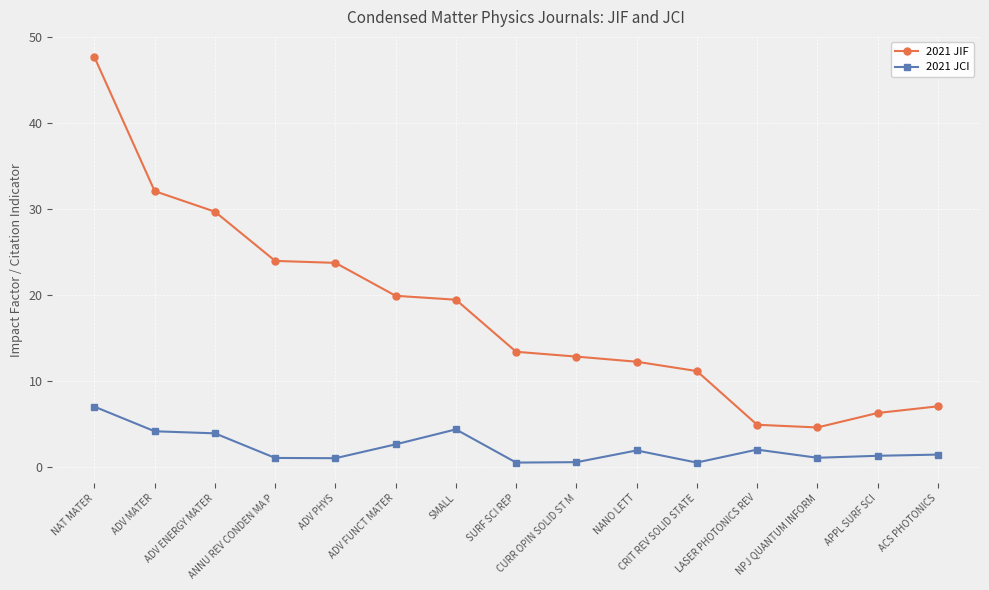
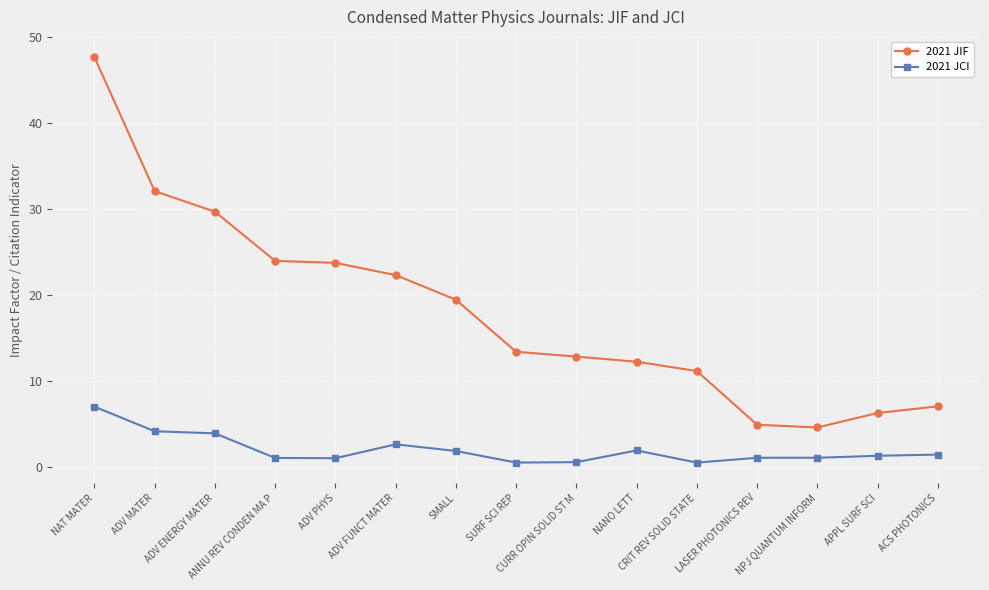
2021 JIF, ADV FUNCT MATER: 20 -> 22
2021 JCI, SMALL: 4 -> 2
2021 JCI, LASER PHOTONICS REV: 2 -> 1
